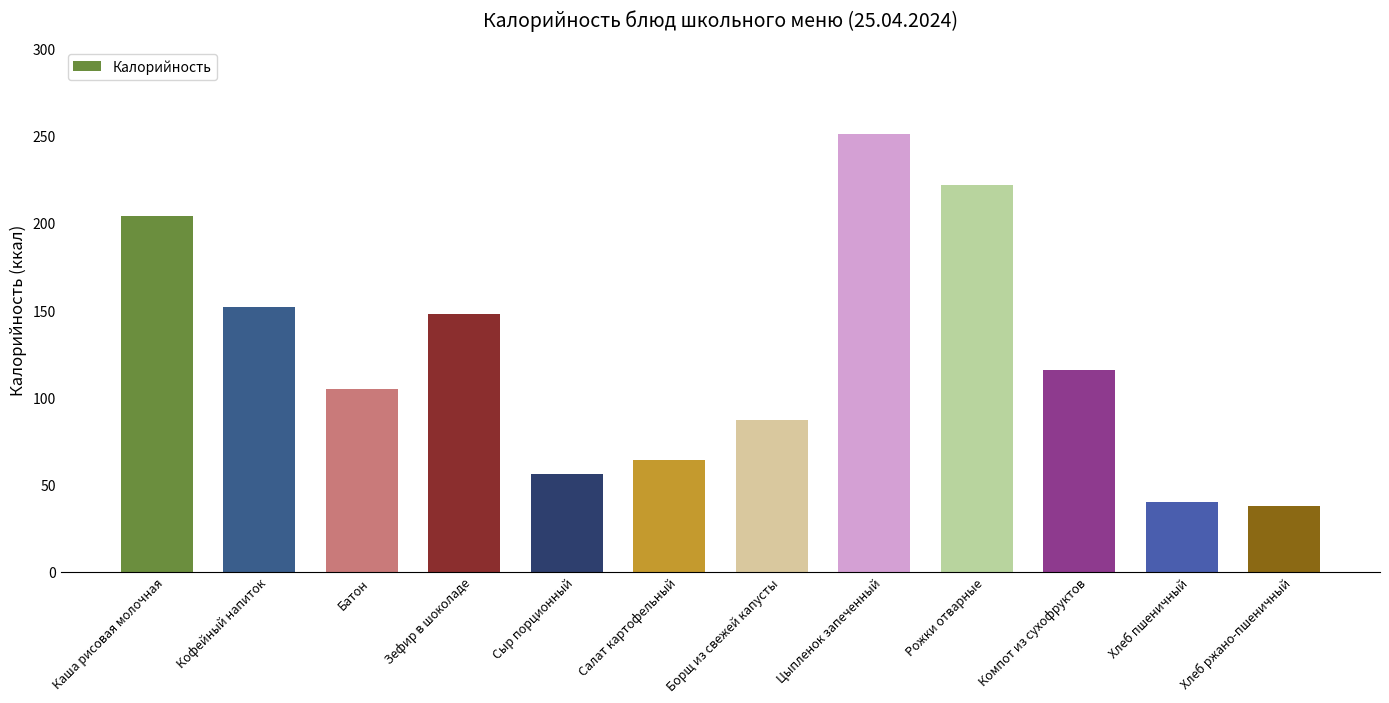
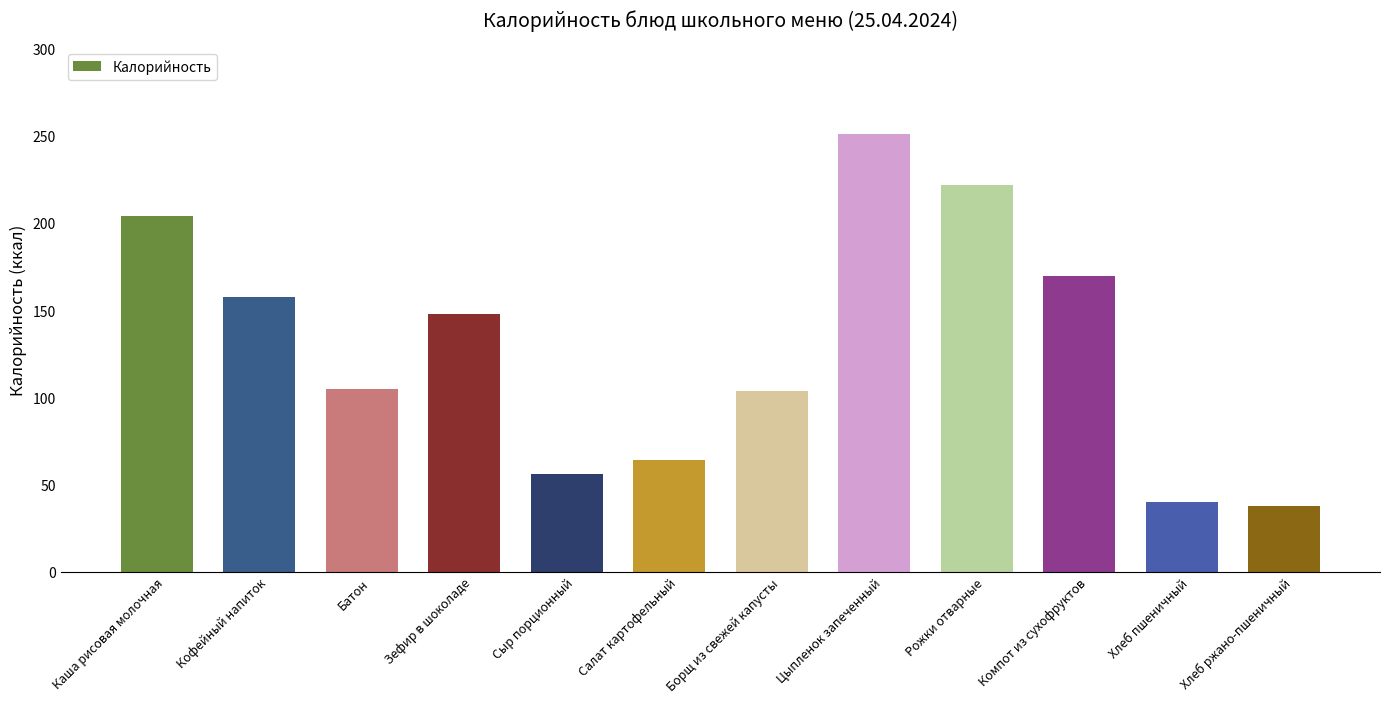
Кофейный напиток: 152 -> 158
Борщ из свежей капусты: 87 -> 104
Компот из сухофруктов: 116 -> 170
